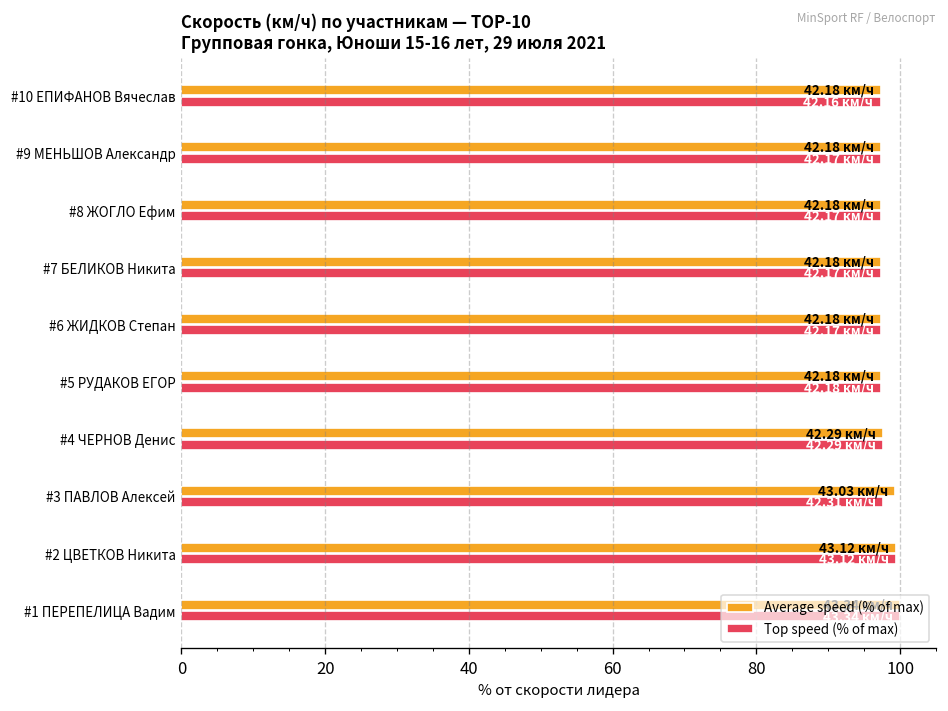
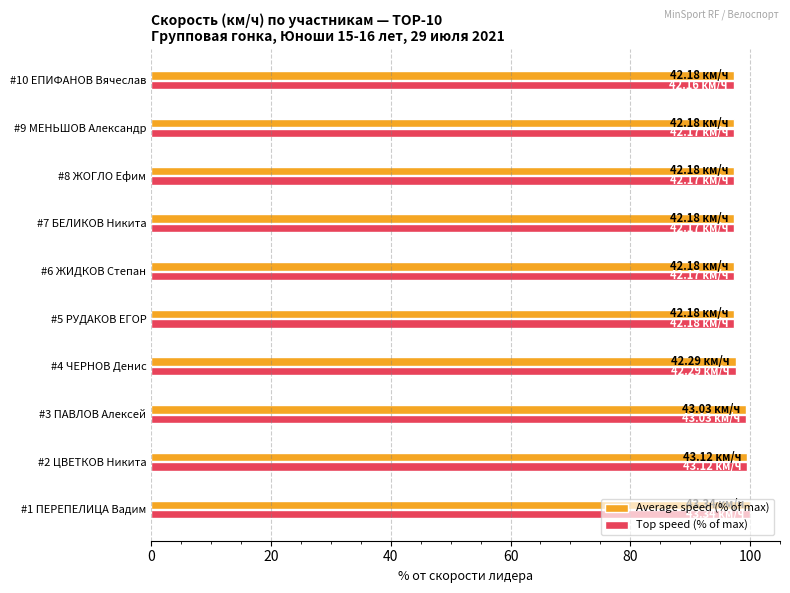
Top speed (% of max), #3 ПАВЛОВ Алексей: 42.31 -> 43.03
